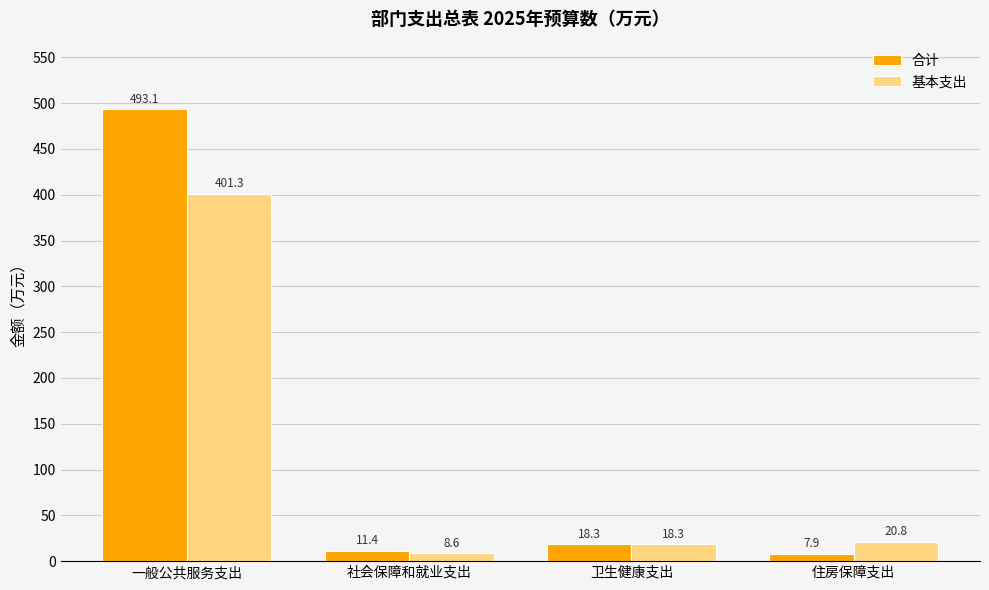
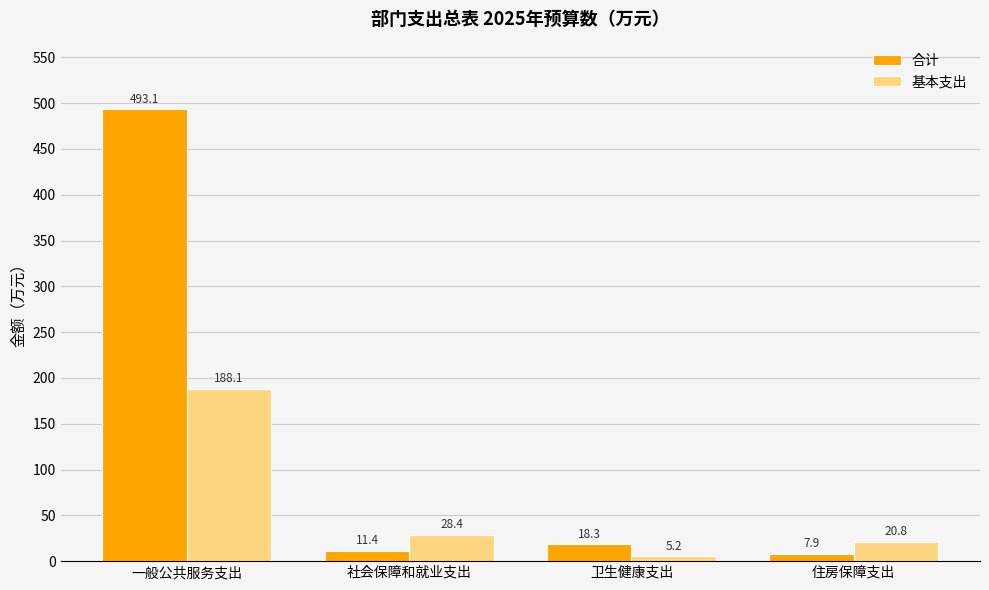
基本支出, 一般公共服务支出: 401.3 -> 188.1
基本支出, 社会保障和就业支出: 8.6 -> 28.4
基本支出, 卫生健康支出: 18.3 -> 5.2
